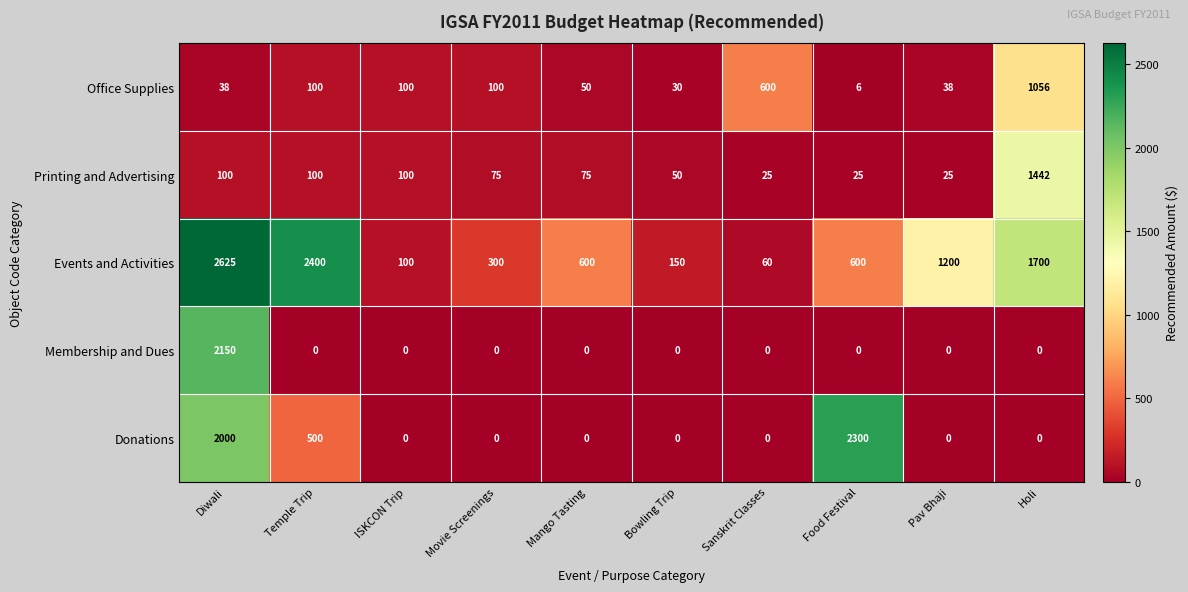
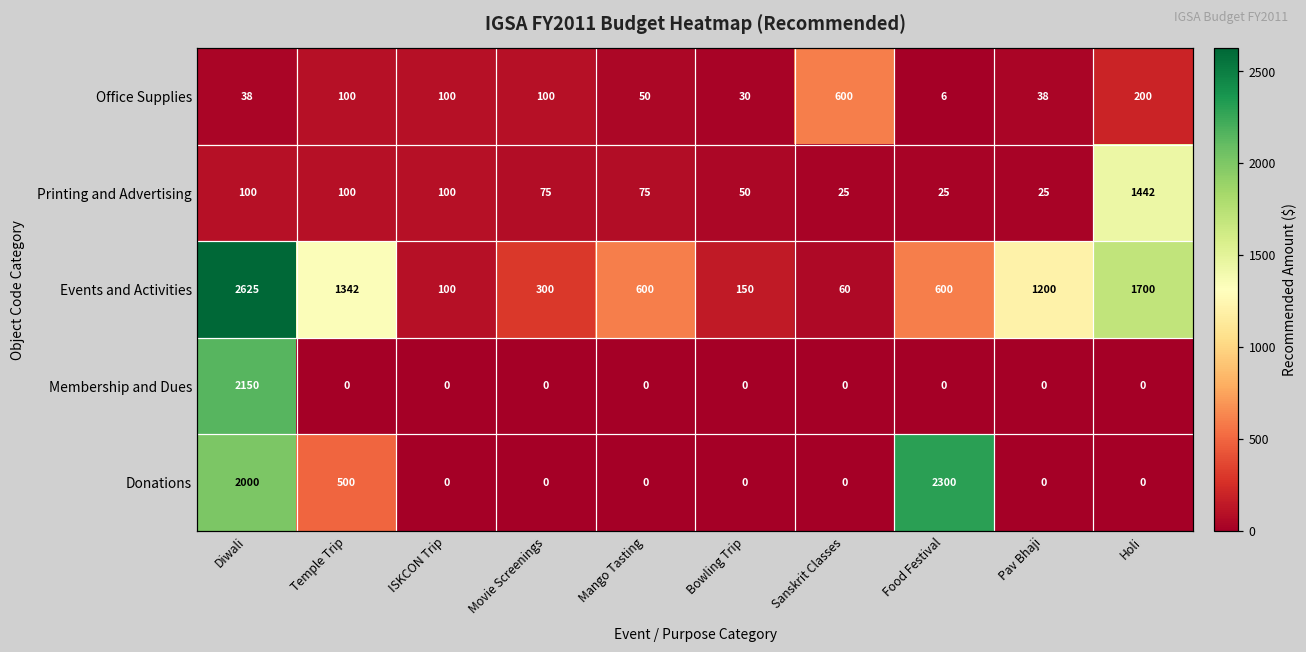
Office Supplies, Holi: 1056 -> 200
Events and Activities, Temple Trip: 2400 -> 1342
